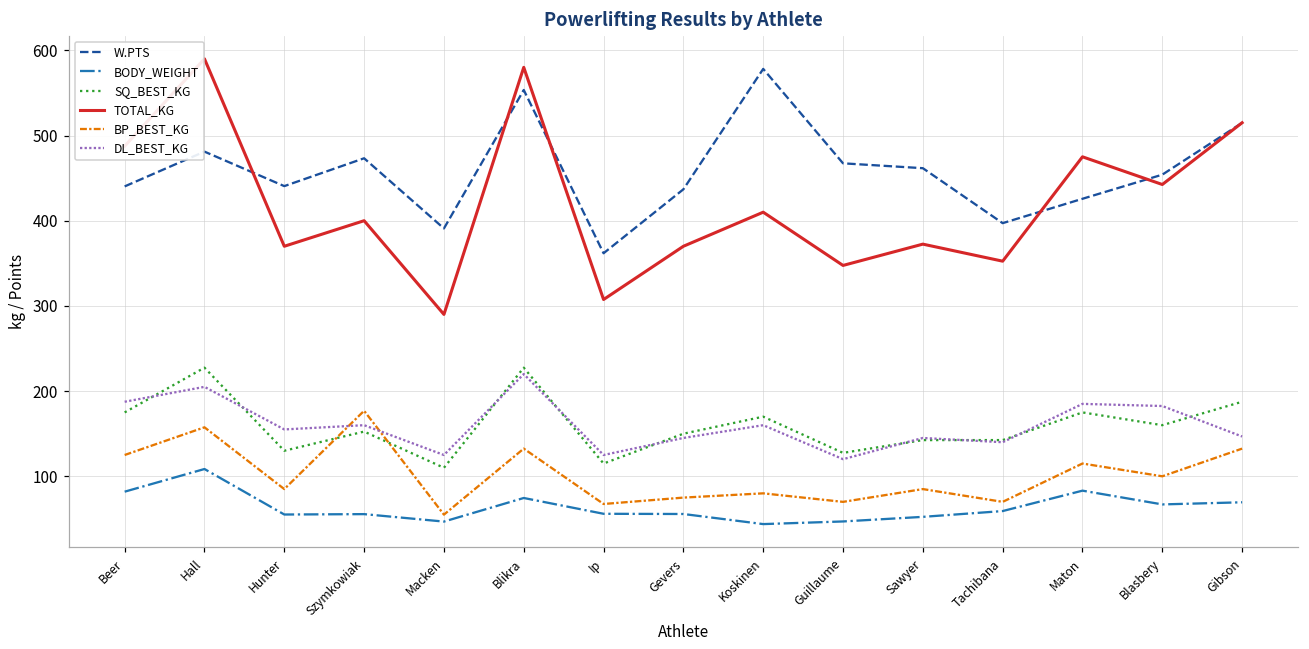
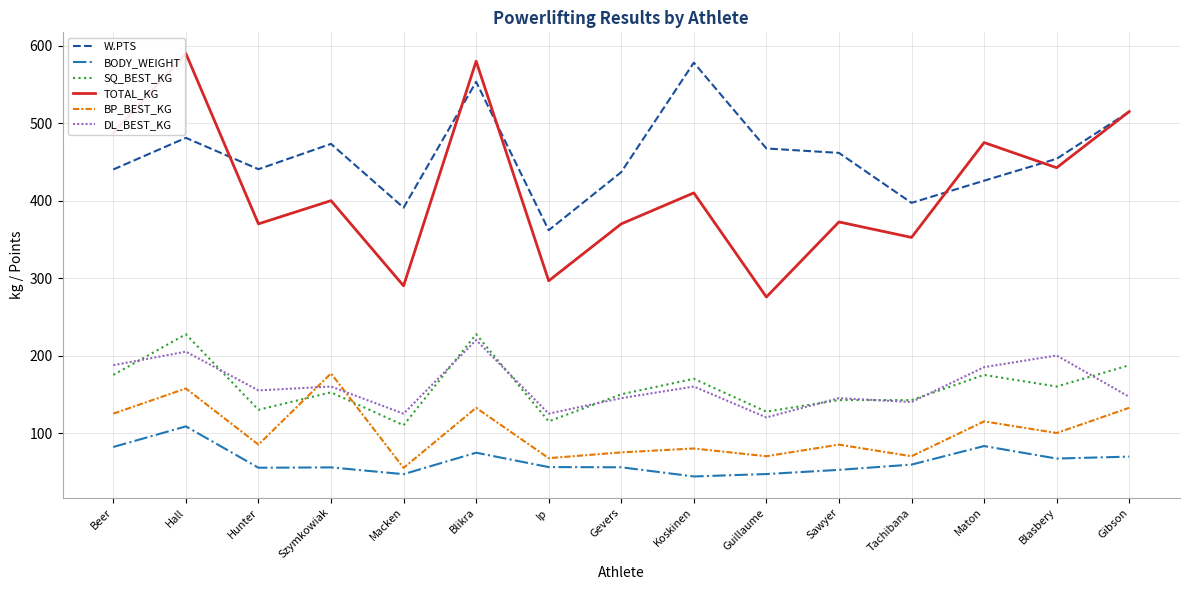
TOTAL_KG, Ip: 310 -> 300
TOTAL_KG, Guillaume: 350 -> 280
DL_BEST_KG, Blasbery: 180 -> 200
